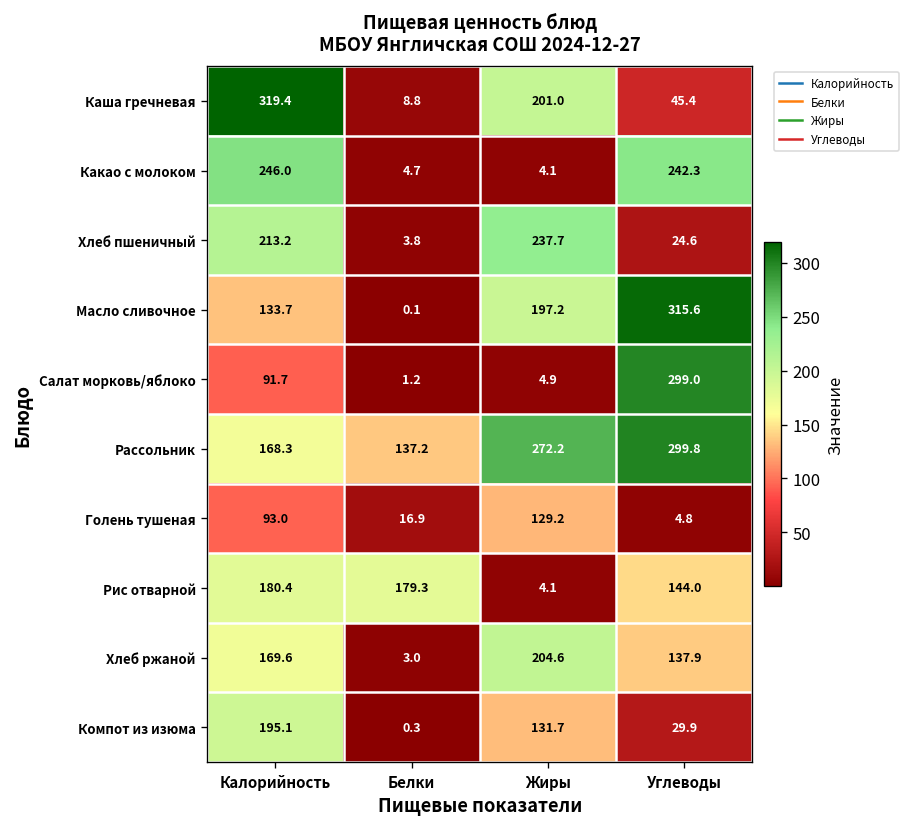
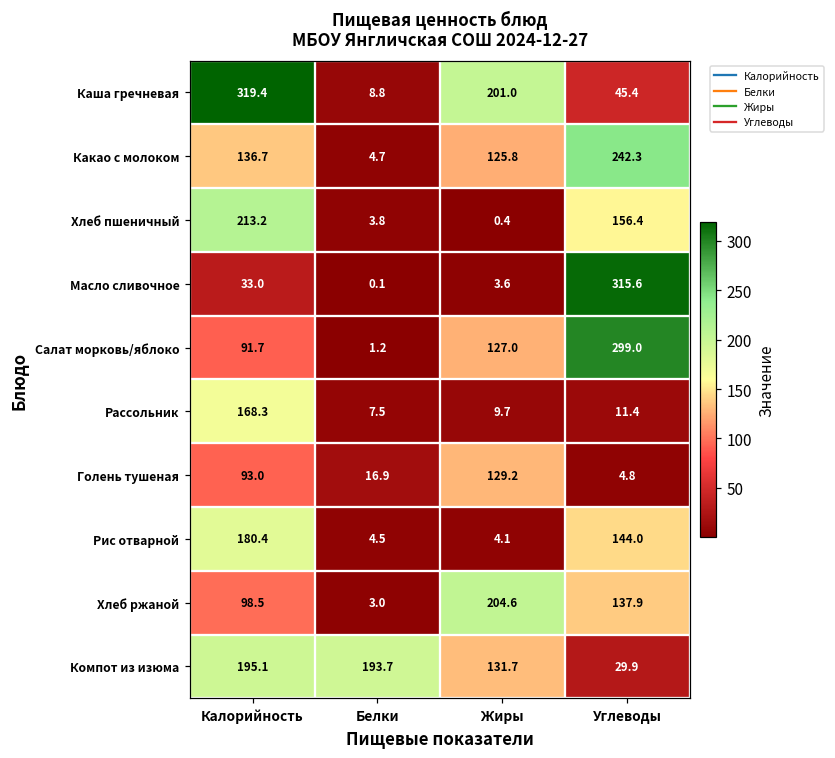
Какао с молоком, Калорийность: 246.0 -> 136.7
Какао с молоком, Жиры: 4.1 -> 125.8
Хлеб пшеничный, Жиры: 237.7 -> 0.4
Хлеб пшеничный, Углеводы: 24.6 -> 156.4
Масло сливочное, Калорийность: 133.7 -> 33.0
Масло сливочное, Жиры: 197.2 -> 3.6
Салат морковь/яблоко, Жиры: 4.9 -> 127.0
Рассольник, Белки: 137.2 -> 7.5
Рассольник, Жиры: 272.2 -> 9.7
Рассольник, Углеводы: 299.8 -> 11.4
Рис отварной, Белки: 179.3 -> 4.5
Хлеб ржаной, Калорийность: 169.6 -> 98.5
Компот из изюма, Белки: 0.3 -> 193.7
